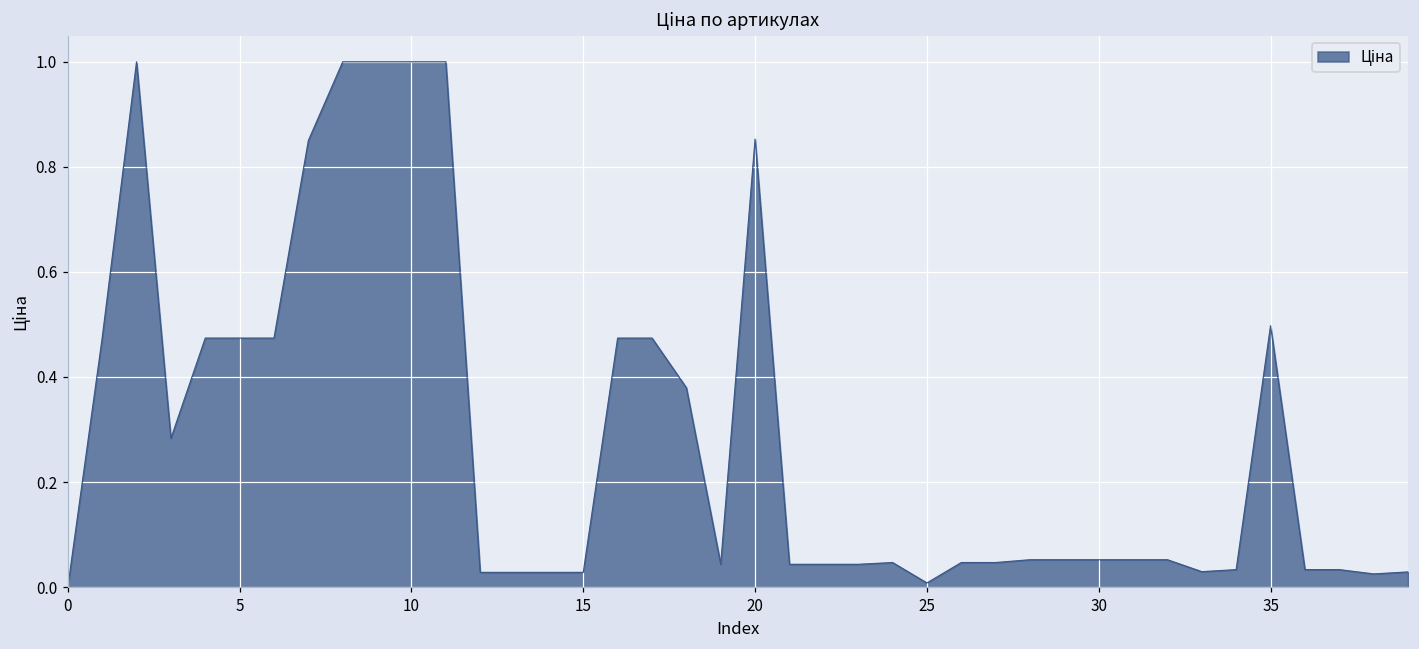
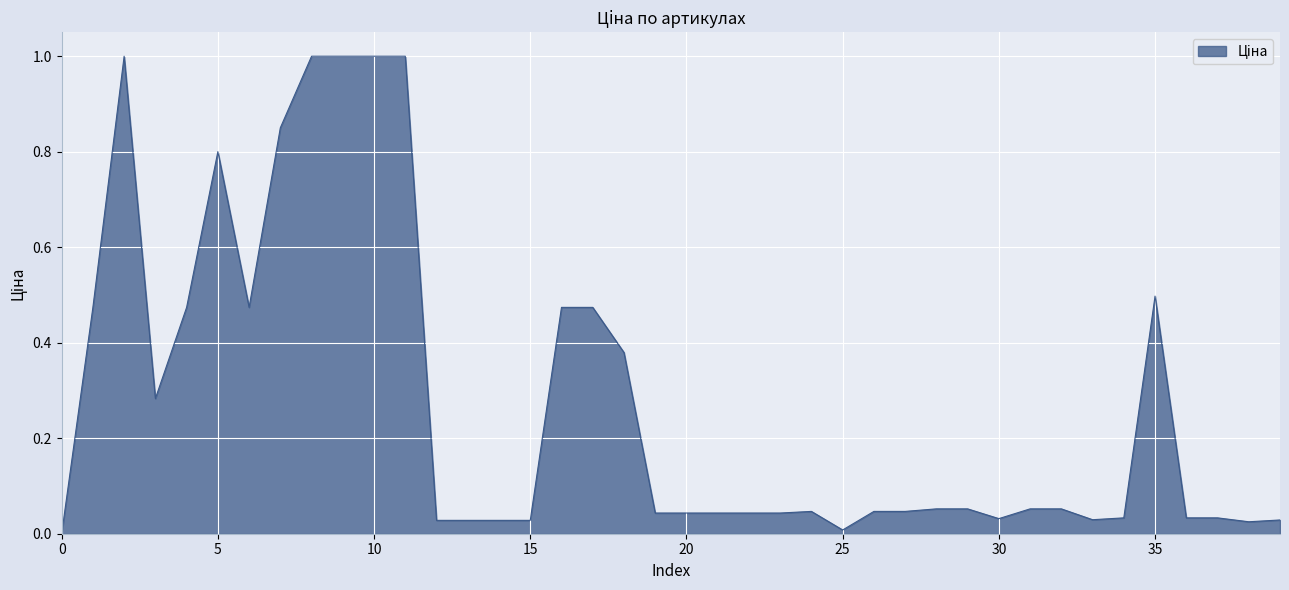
5: 0.47 -> 0.80
20: 0.85 -> 0.04
30: 0.05 -> 0.03
